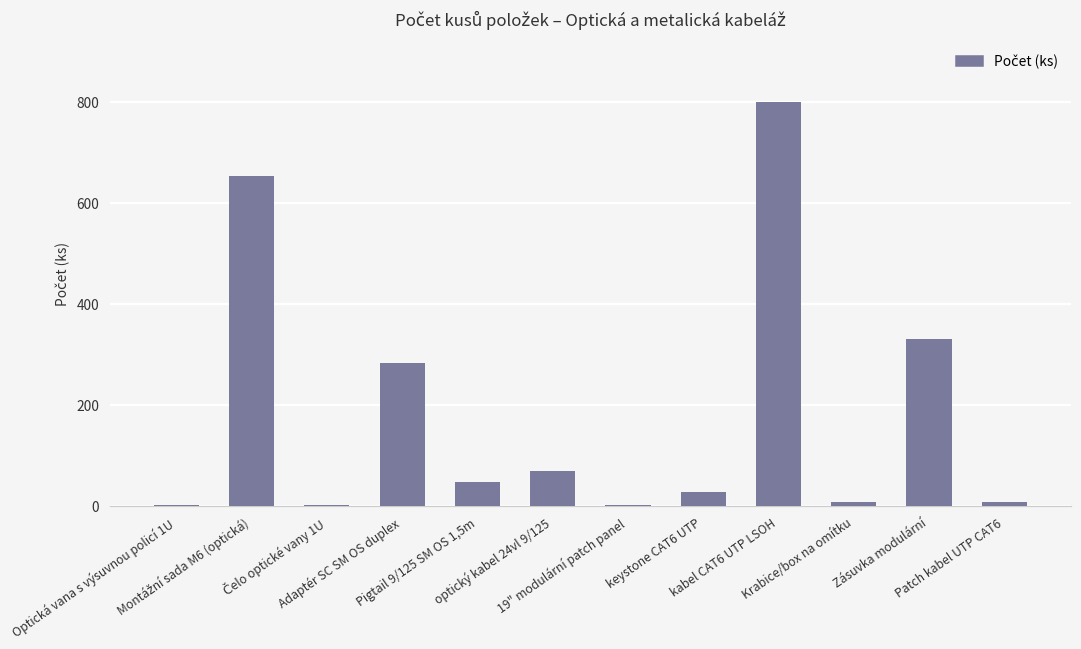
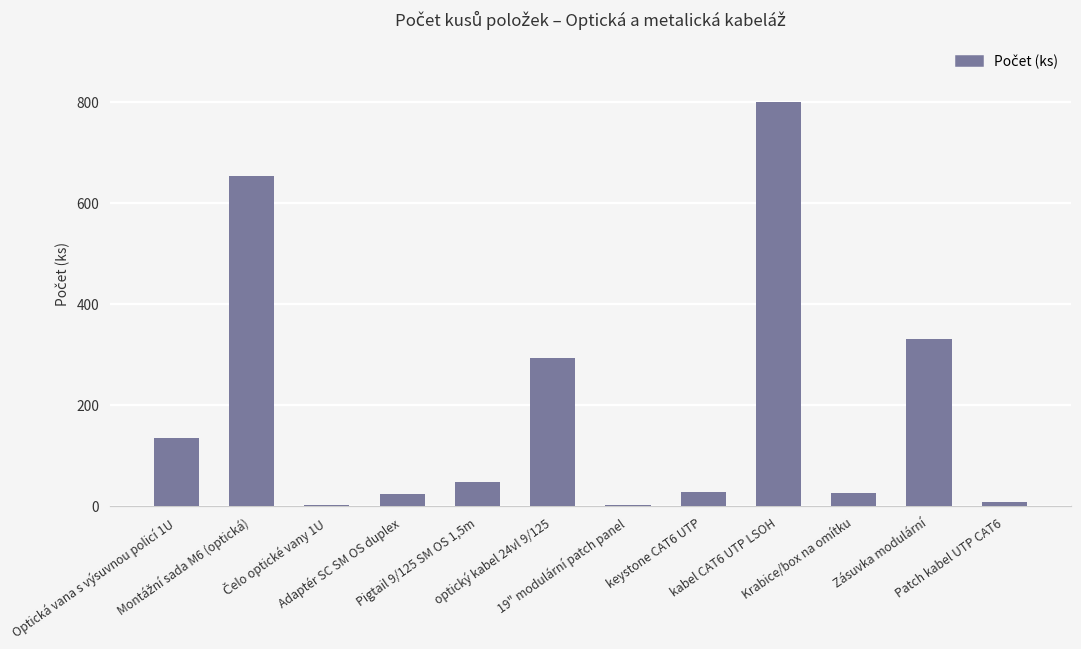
Optická vana s výsuvnou policí 1U: 0 -> 140
Adaptér SC SM OS duplex: 280 -> 20
optický kabel 24vl 9/125: 70 -> 290
Krabice/box na omítku: 10 -> 30
